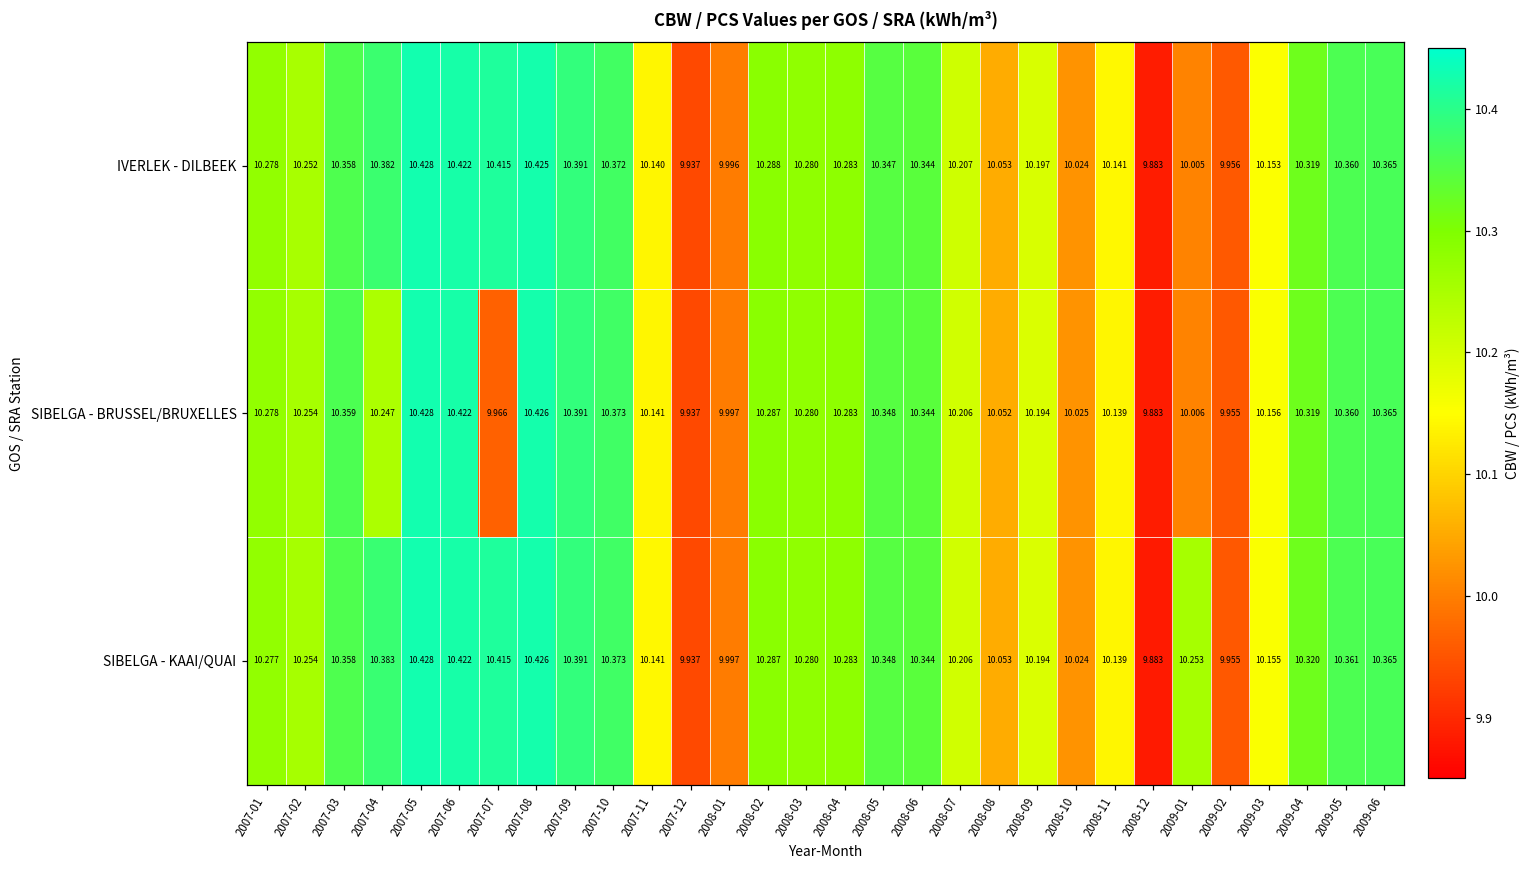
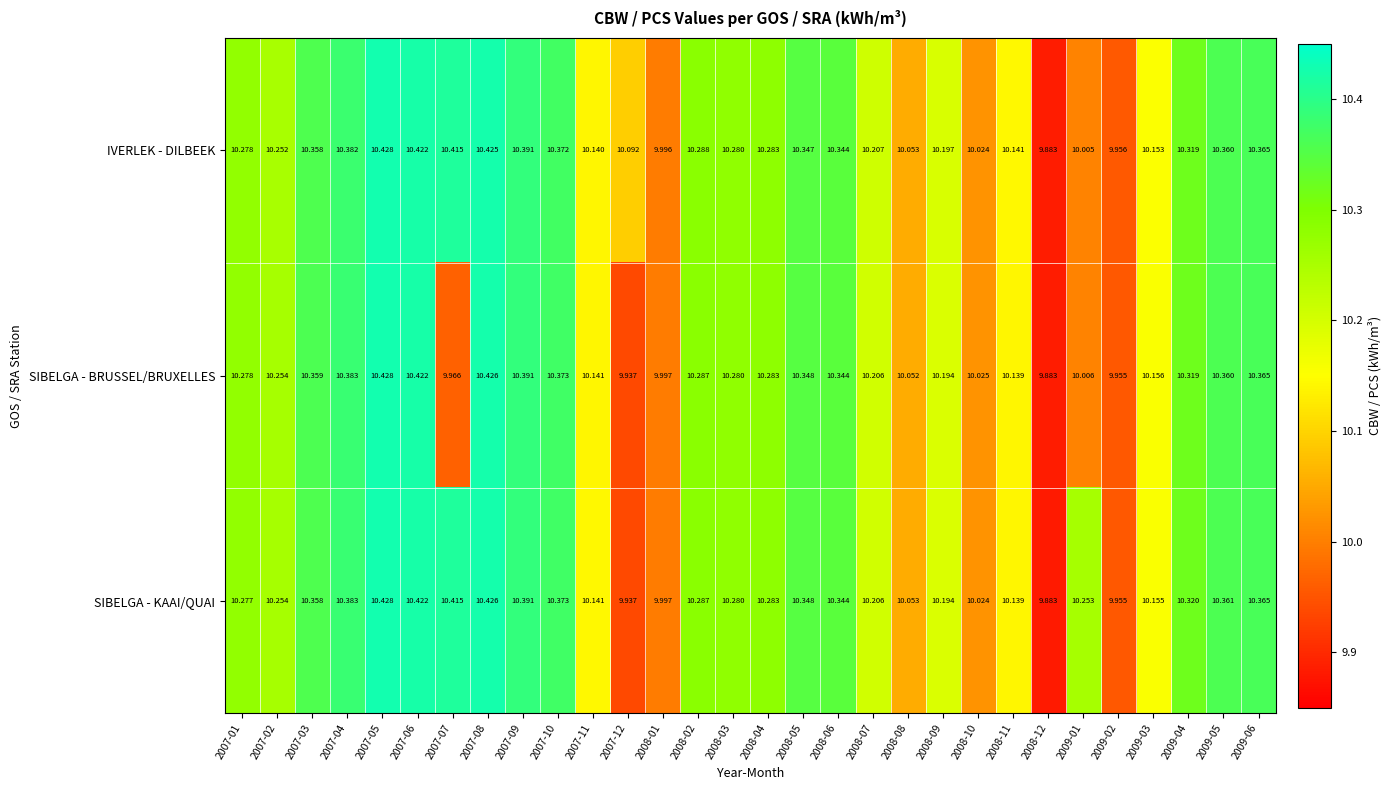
IVERLEK - DILBEEK, 2007-12: 9.937 -> 10.092
SIBELGA - BRUSSEL/BRUXELLES, 2007-04: 10.247 -> 10.383
